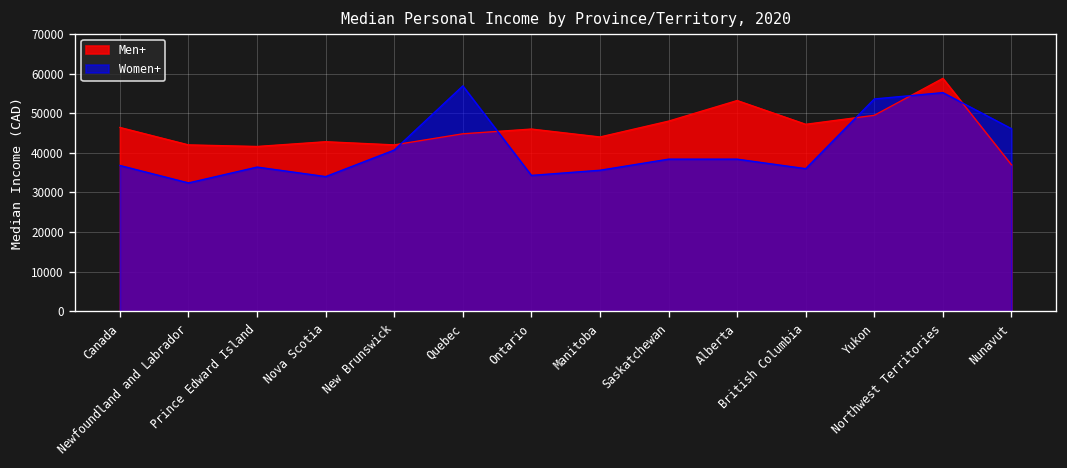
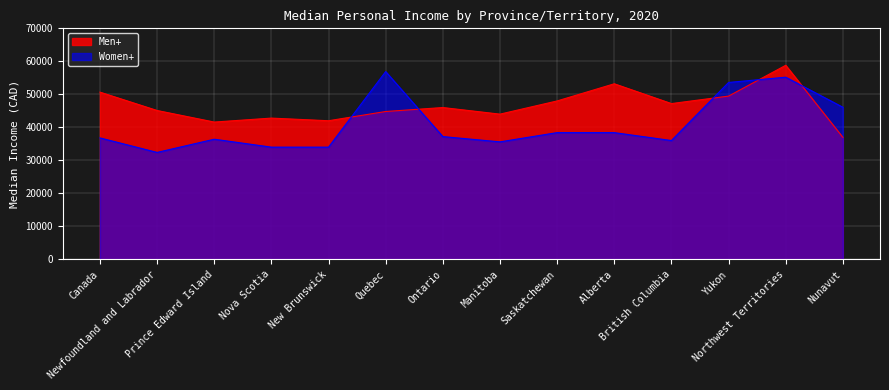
Men+, Canada: 46000 -> 51000
Men+, Newfoundland and Labrador: 42000 -> 45000
Women+, New Brunswick: 41000 -> 34000
Women+, Ontario: 34000 -> 37000
